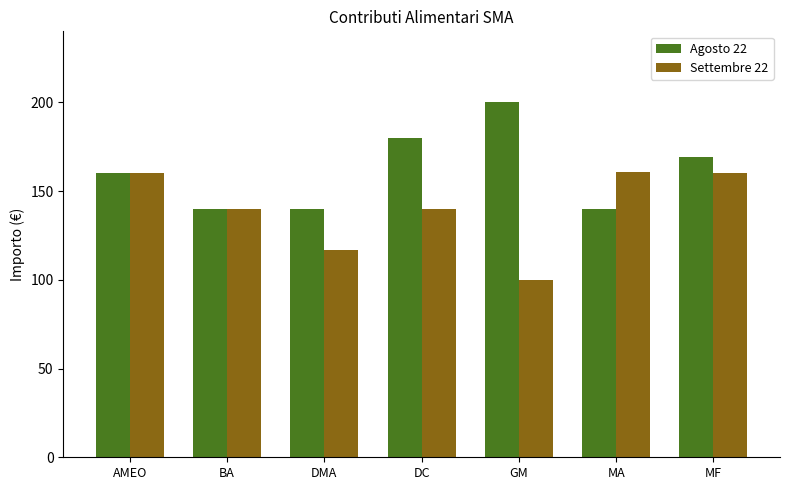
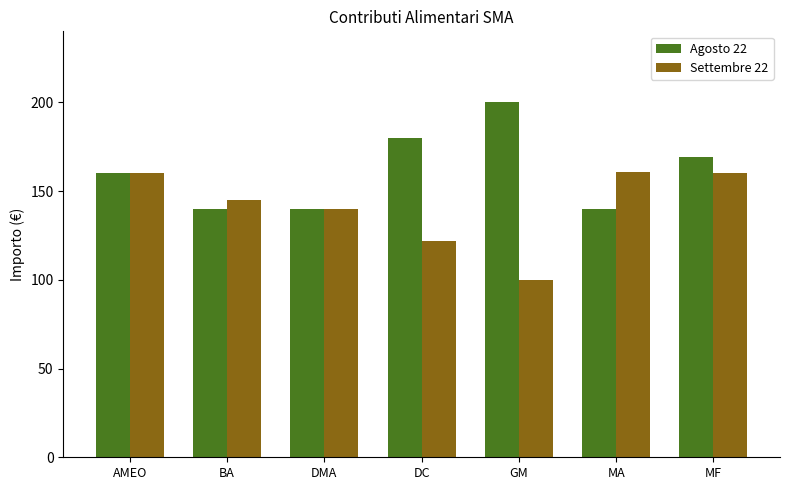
Settembre 22, BA: 140 -> 145
Settembre 22, DMA: 117 -> 140
Settembre 22, DC: 140 -> 122
